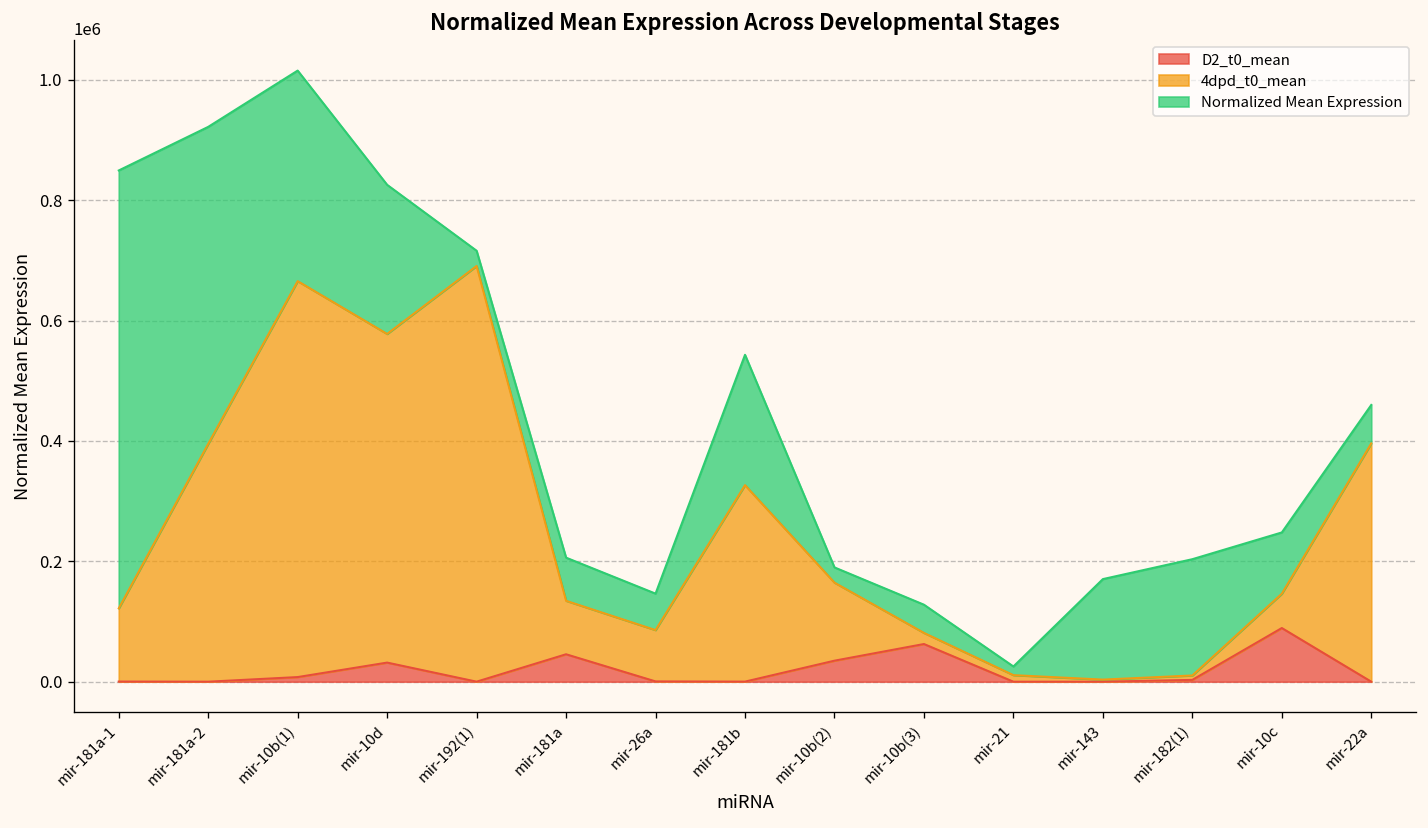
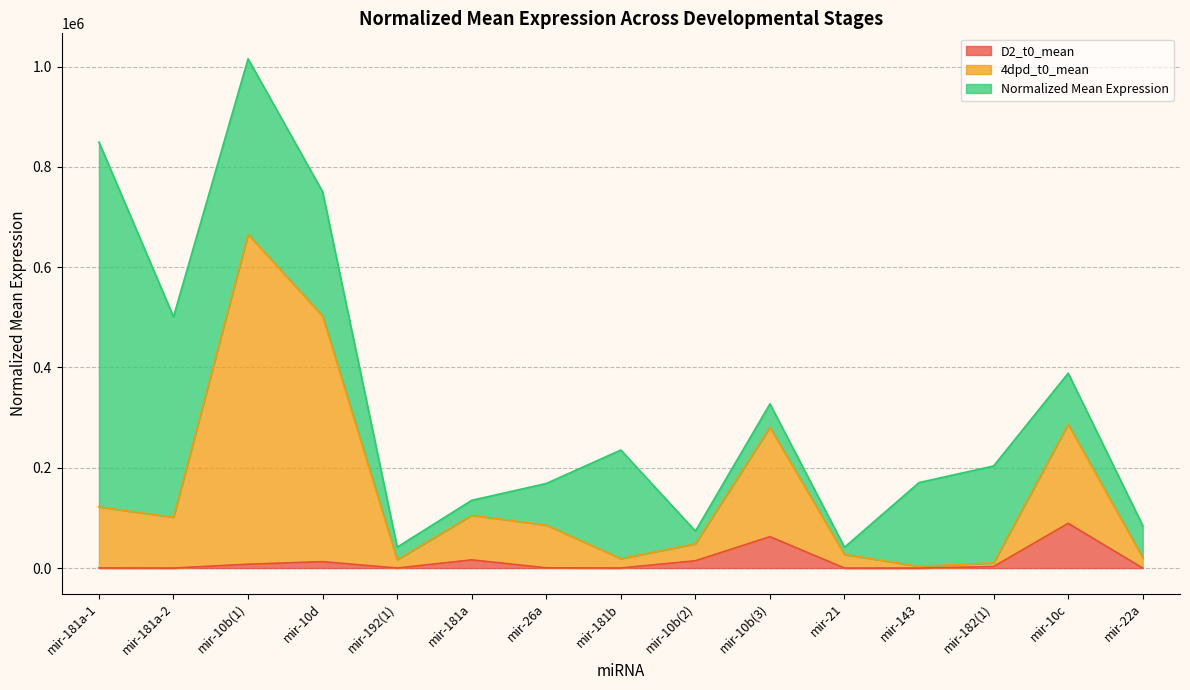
4dpd_t0_mean, mir-181a-2: 400000 -> 100000
Normalized Mean Expression, mir-181a-2: 530000 -> 400000
D2_t0_mean, mir-10d: 30000 -> 10000
4dpd_t0_mean, mir-10d: 550000 -> 490000
4dpd_t0_mean, mir-192(1): 690000 -> 20000
D2_t0_mean, mir-181a: 50000 -> 20000
Normalized Mean Expression, mir-181a: 70000 -> 30000
Normalized Mean Expression, mir-26a: 60000 -> 80000
4dpd_t0_mean, mir-181b: 330000 -> 20000
D2_t0_mean, mir-10b(2): 30000 -> 10000
4dpd_t0_mean, mir-10b(2): 130000 -> 30000
4dpd_t0_mean, mir-10b(3): 20000 -> 220000
4dpd_t0_mean, mir-21: 10000 -> 30000
4dpd_t0_mean, mir-10c: 60000 -> 200000
4dpd_t0_mean, mir-22a: 400000 -> 20000
